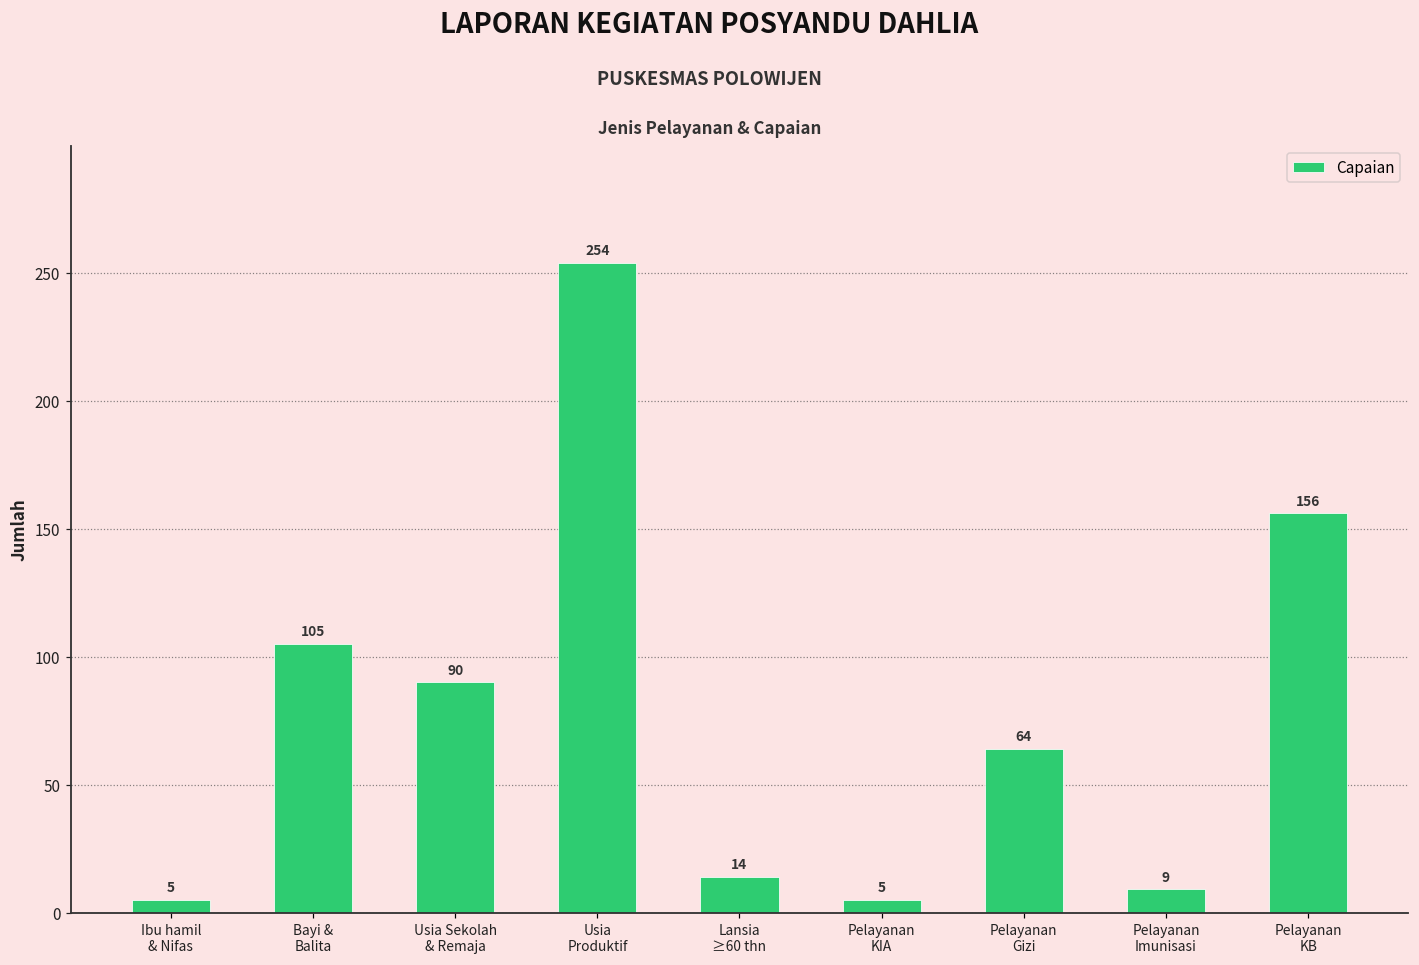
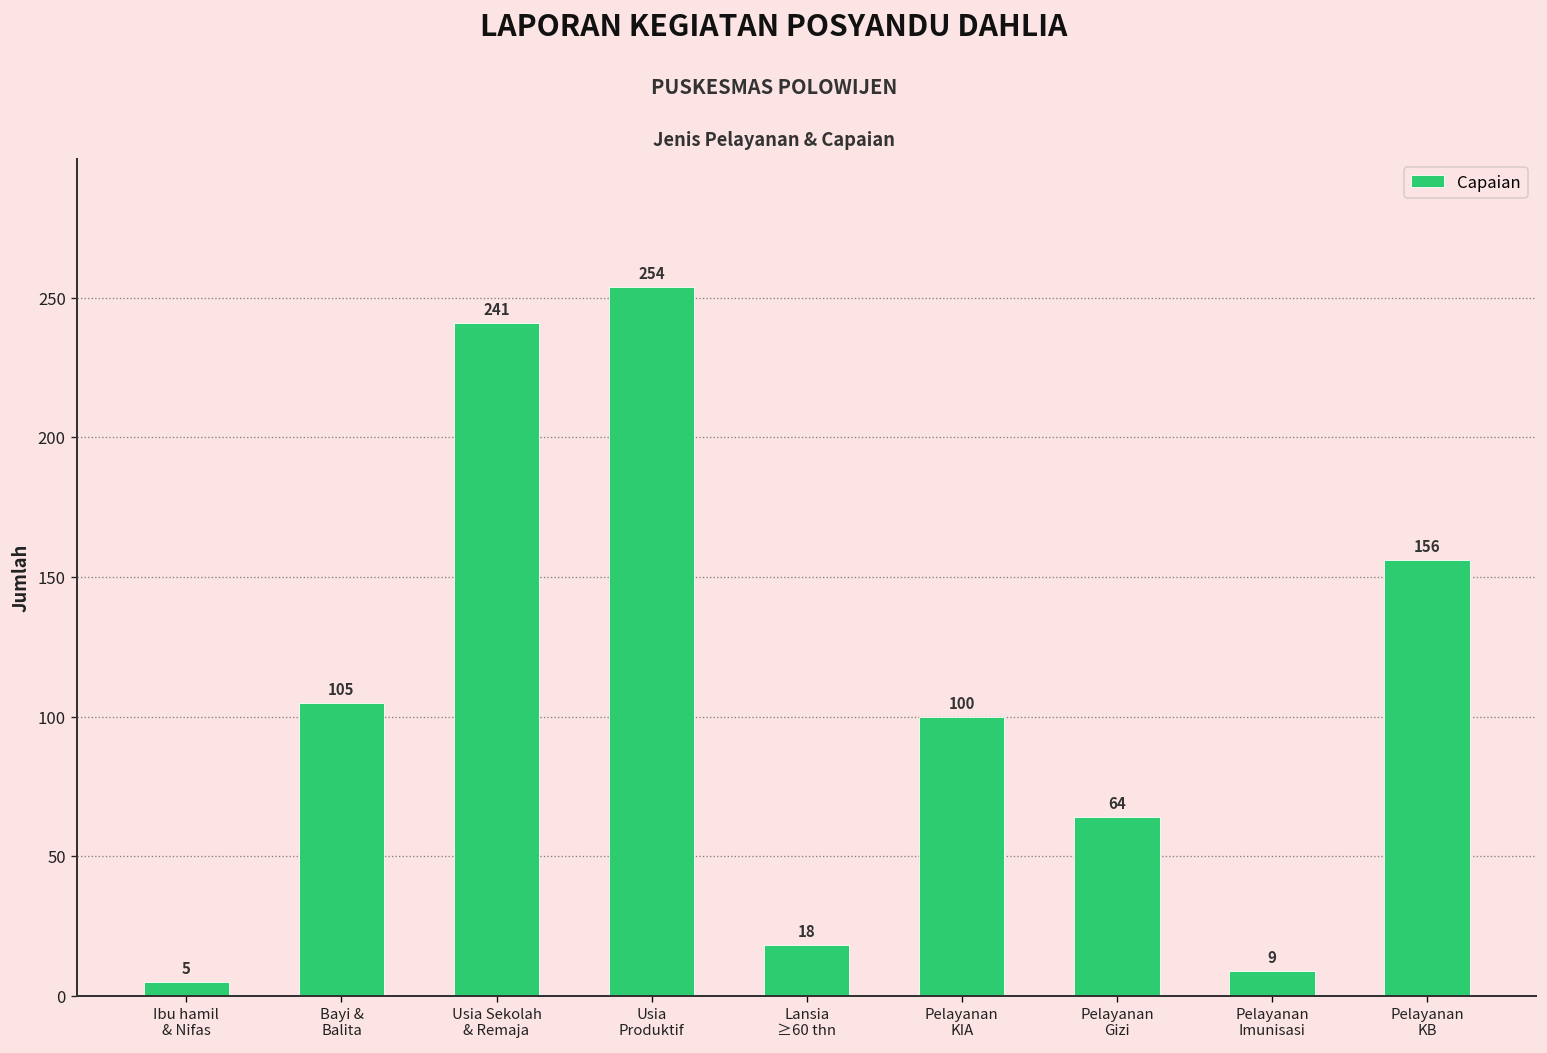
Usia Sekolah & Remaja: 90 -> 241
Lansia ≥60 thn: 14 -> 18
Pelayanan KIA: 5 -> 100
